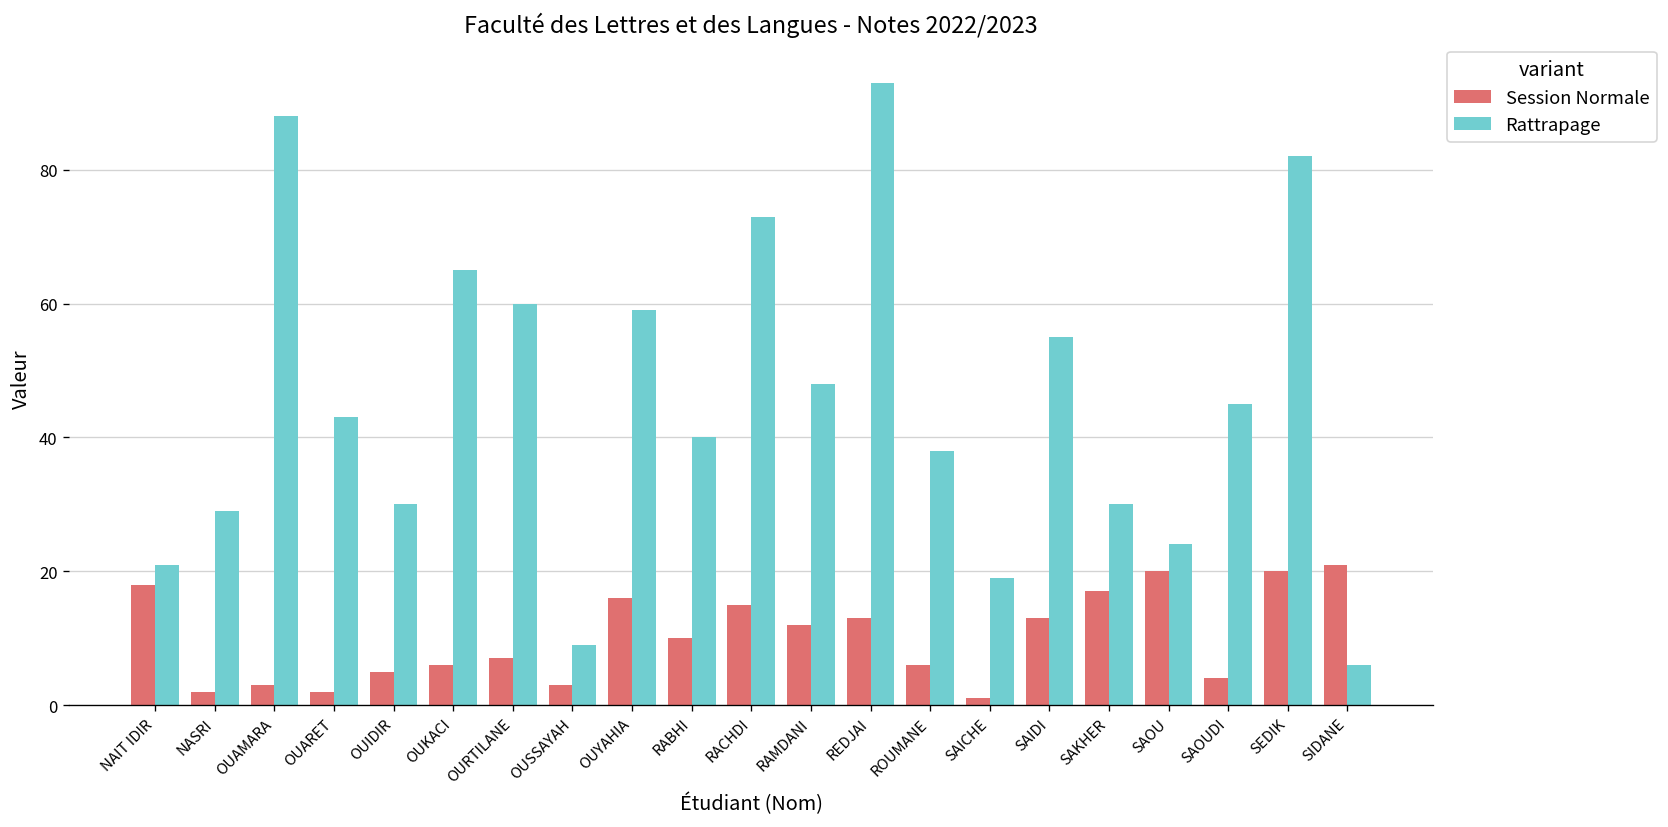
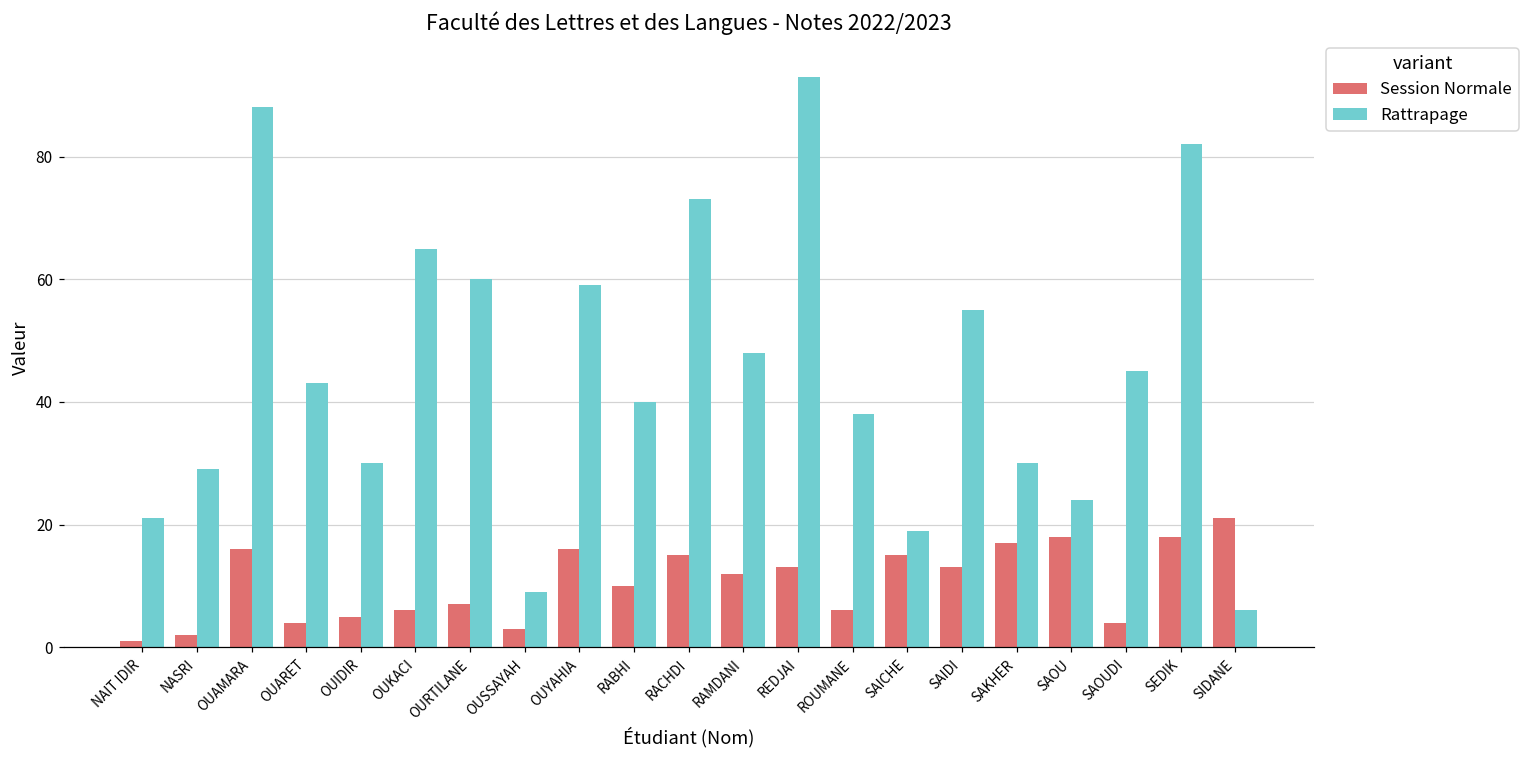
Session Normale, NAIT IDIR: 18 -> 1
Session Normale, OUAMARA: 3 -> 16
Session Normale, OUARET: 2 -> 4
Session Normale, SAICHE: 1 -> 15
Session Normale, SAOU: 20 -> 18
Session Normale, SEDIK: 20 -> 18
